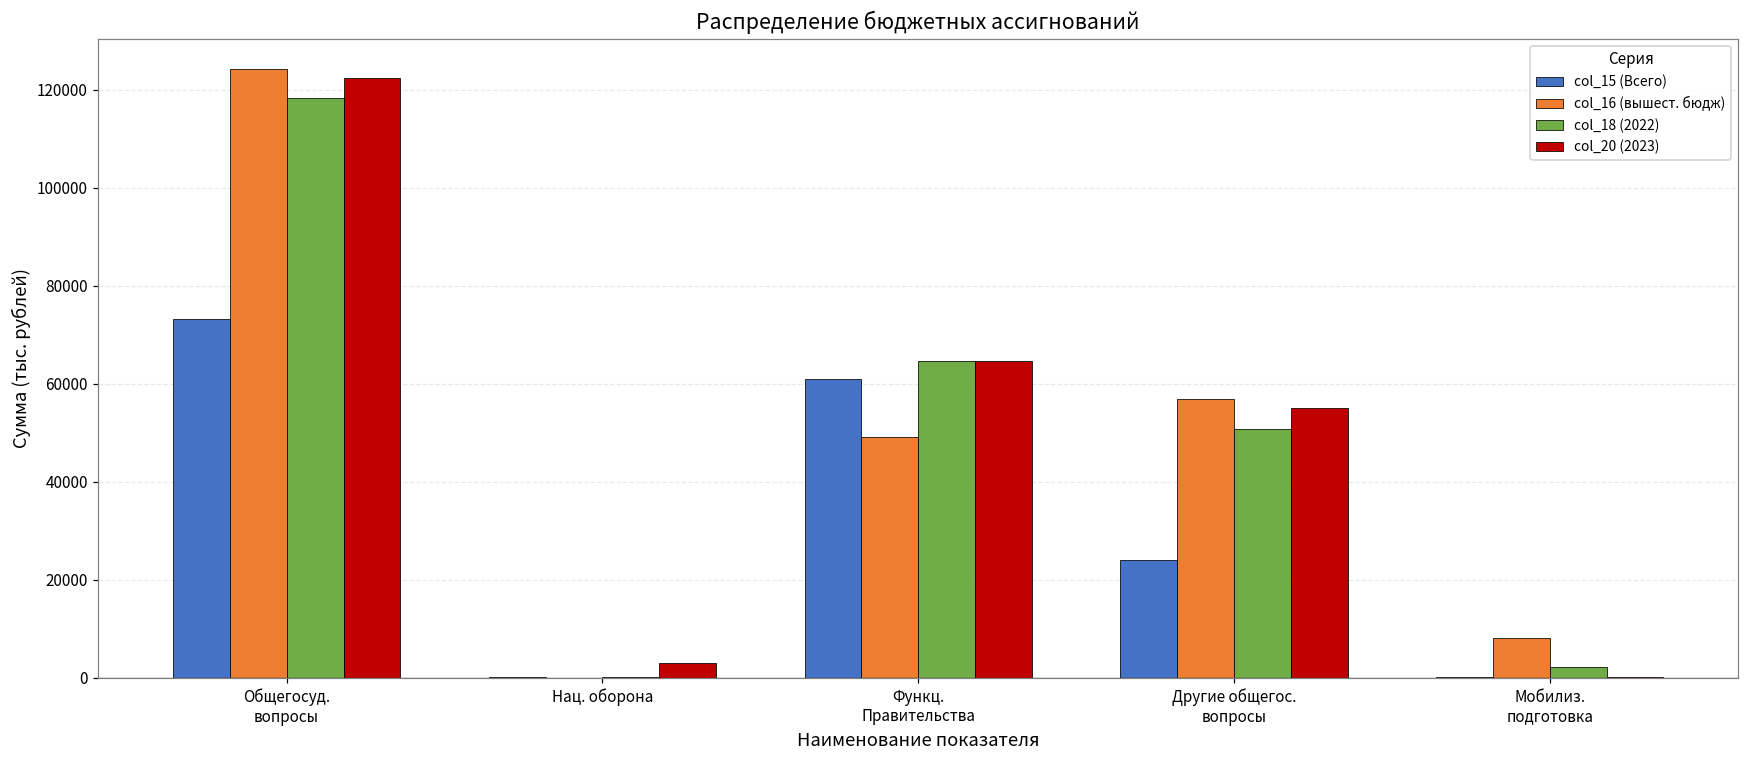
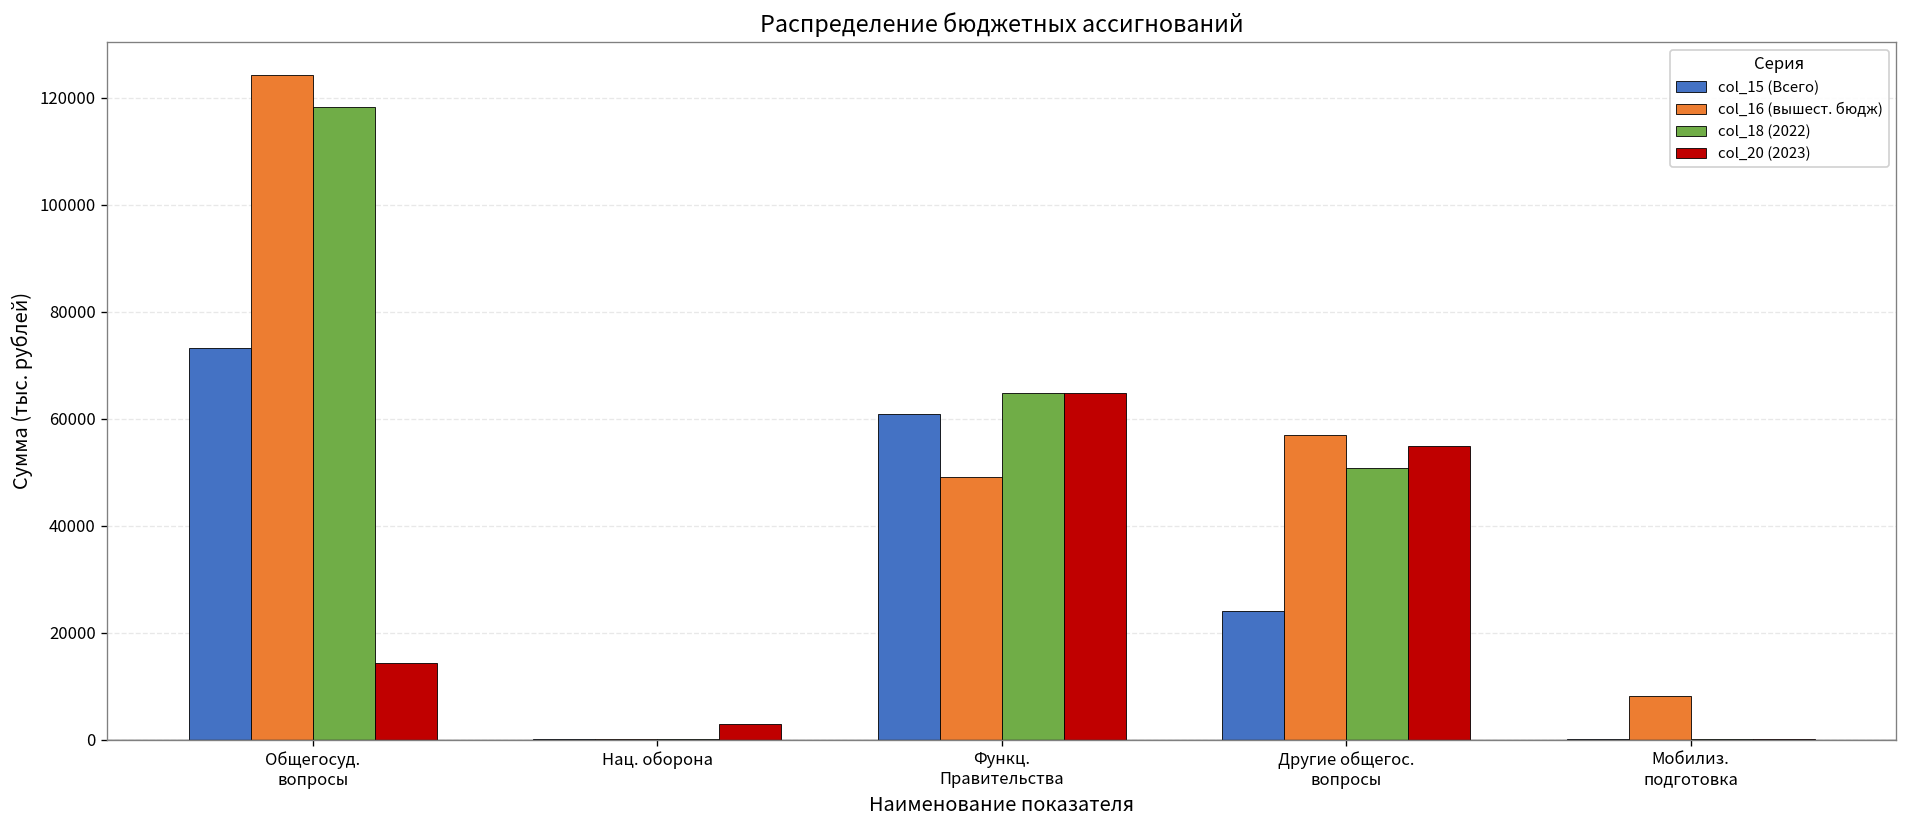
col_20 (2023), Общегосуд. вопросы: 122000 -> 14000
col_18 (2022), Мобилиз. подготовка: 2000 -> 0
